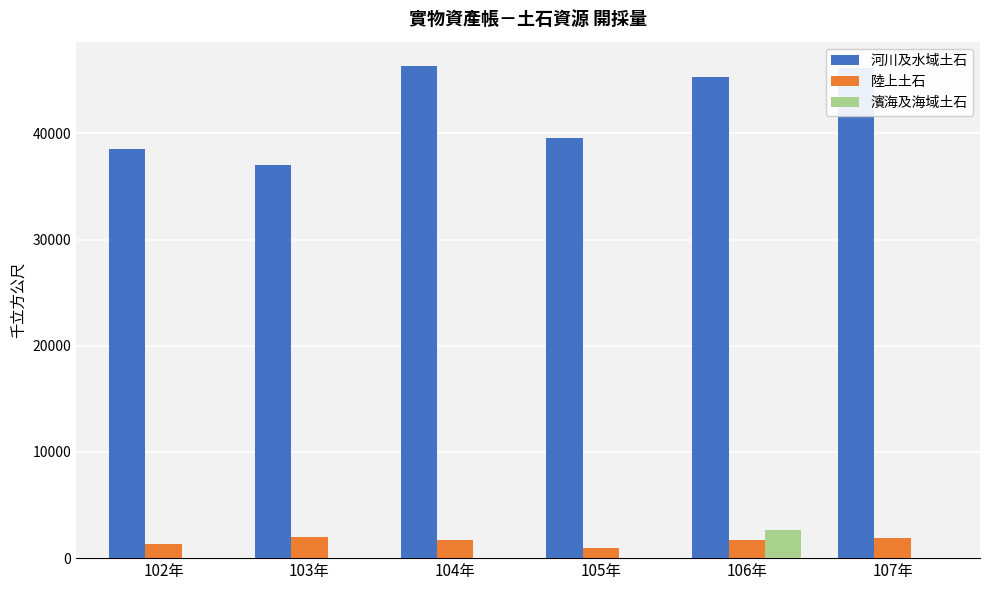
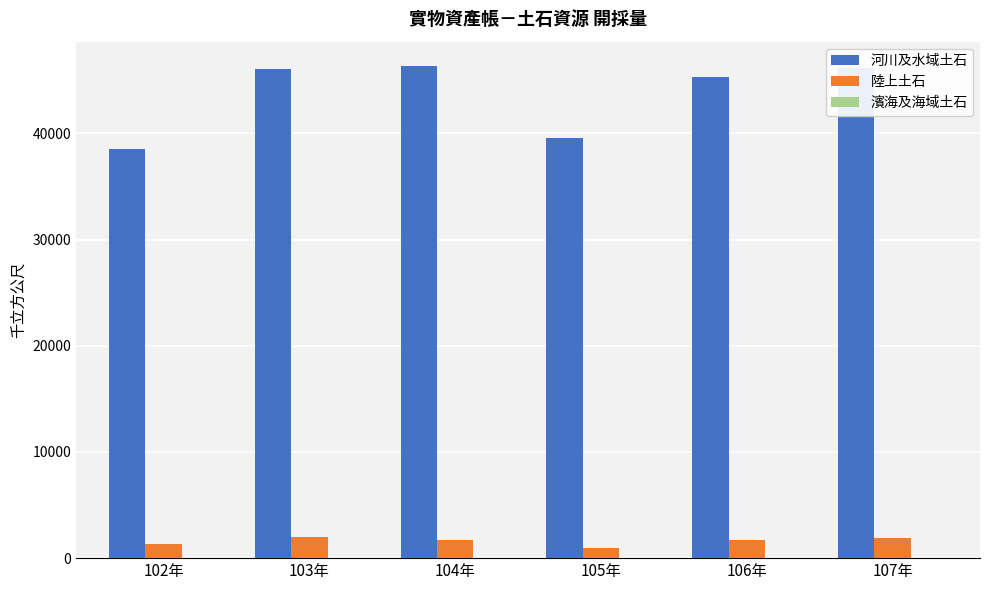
河川及水域土石, 103年: 37000 -> 46100
濱海及海域土石, 106年: 2700 -> 0
